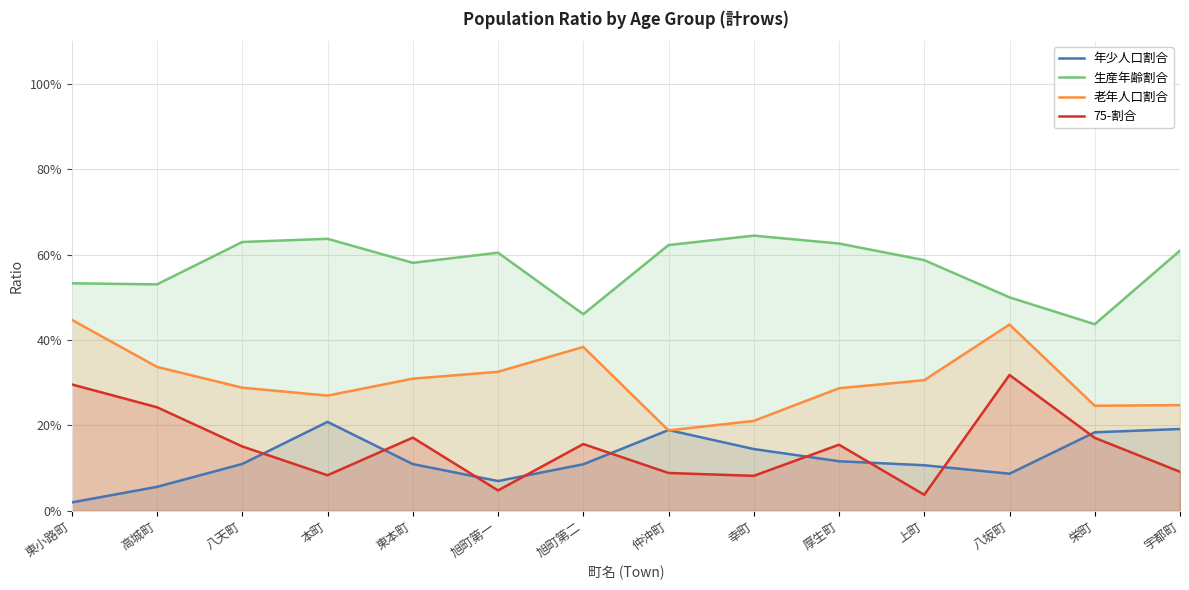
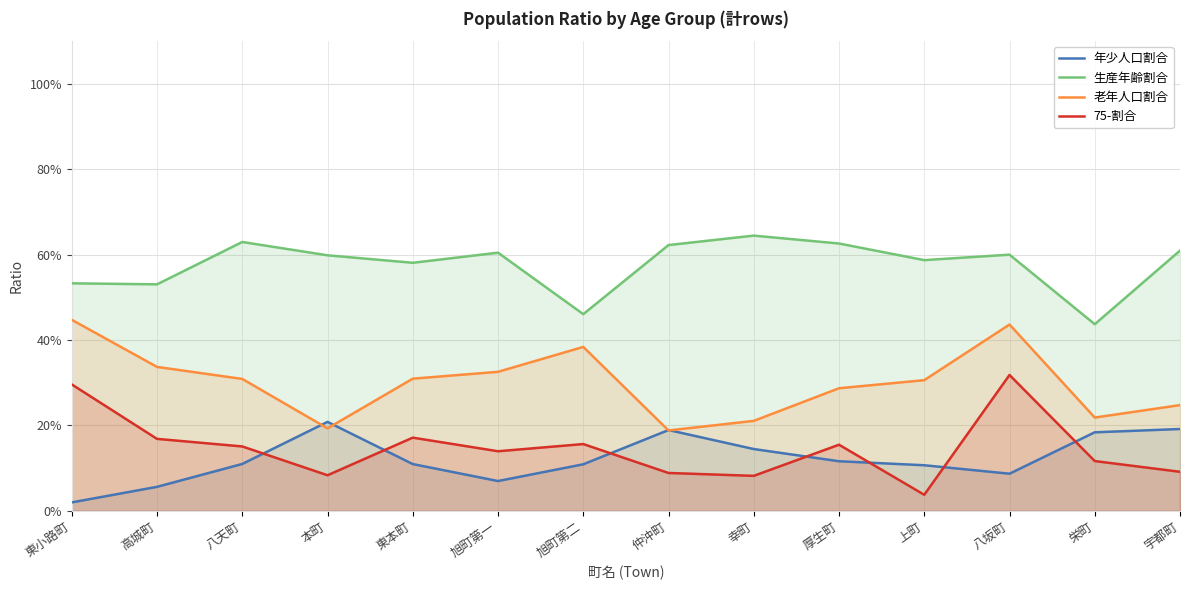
75-割合, 高城町: 24% -> 17%
老年人口割合, 八天町: 29% -> 31%
生産年齢割合, 本町: 64% -> 60%
老年人口割合, 本町: 27% -> 19%
75-割合, 旭町第一: 5% -> 14%
生産年齢割合, 八坂町: 50% -> 60%
老年人口割合, 栄町: 25% -> 22%
75-割合, 栄町: 17% -> 12%
